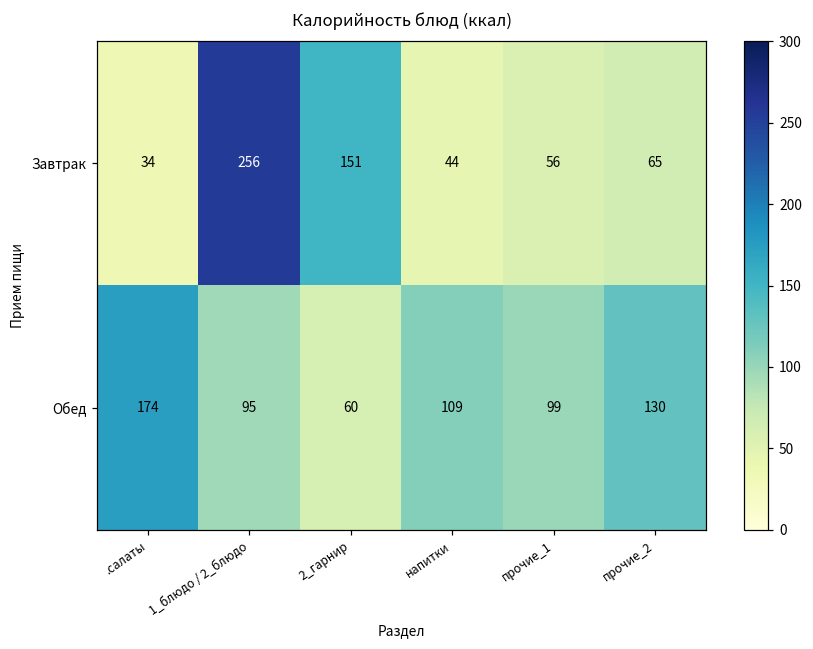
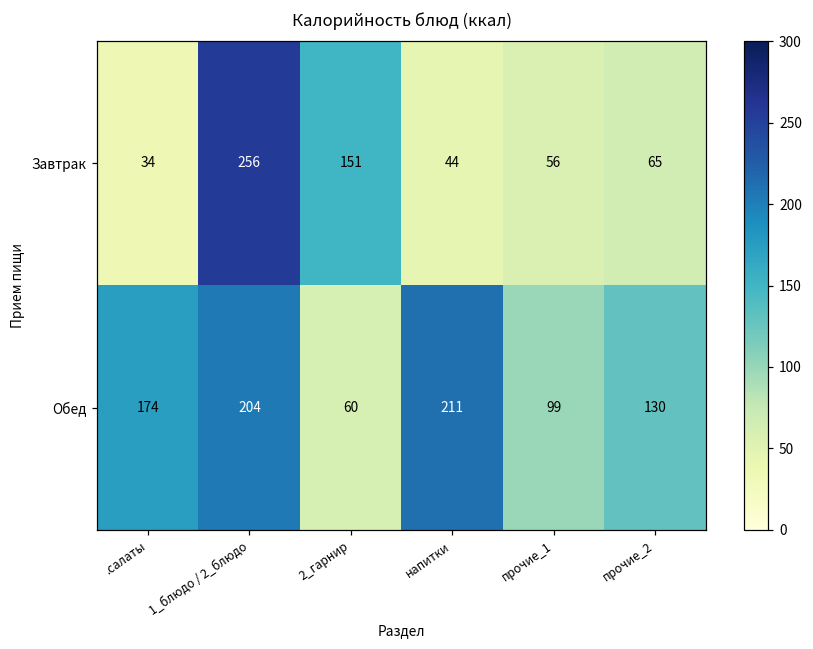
Обед, 1_блюдо / 2_блюдо: 95 -> 204
Обед, напитки: 109 -> 211
